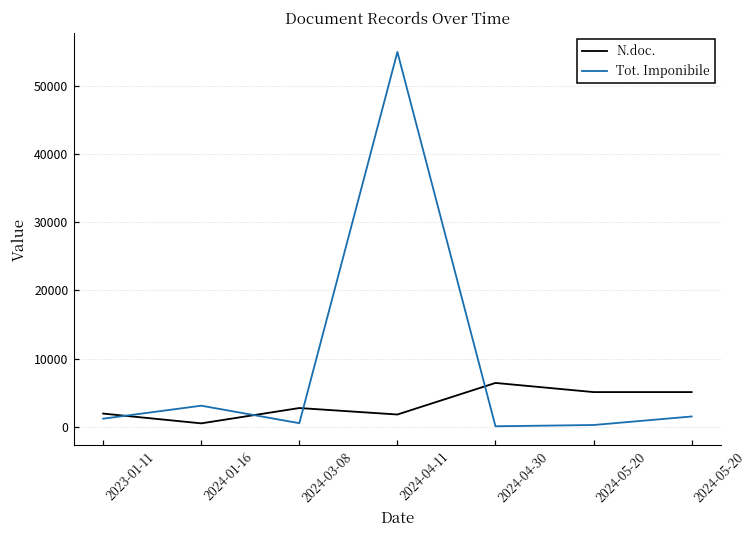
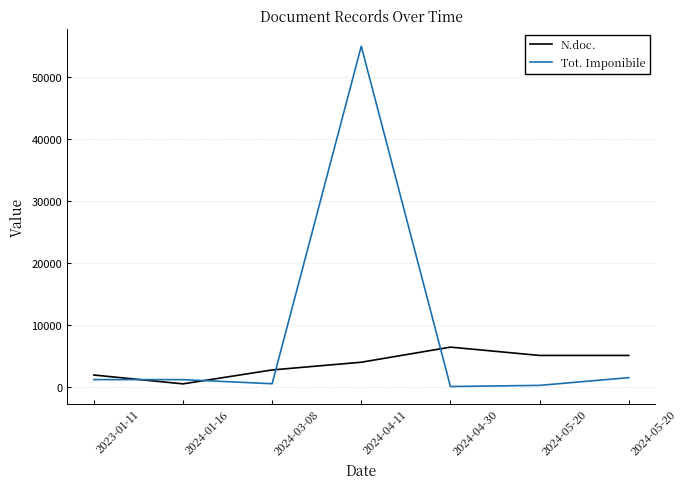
Tot. Imponibile, 2024-01-16: 3000 -> 1000
N.doc., 2024-04-11: 2000 -> 4000
